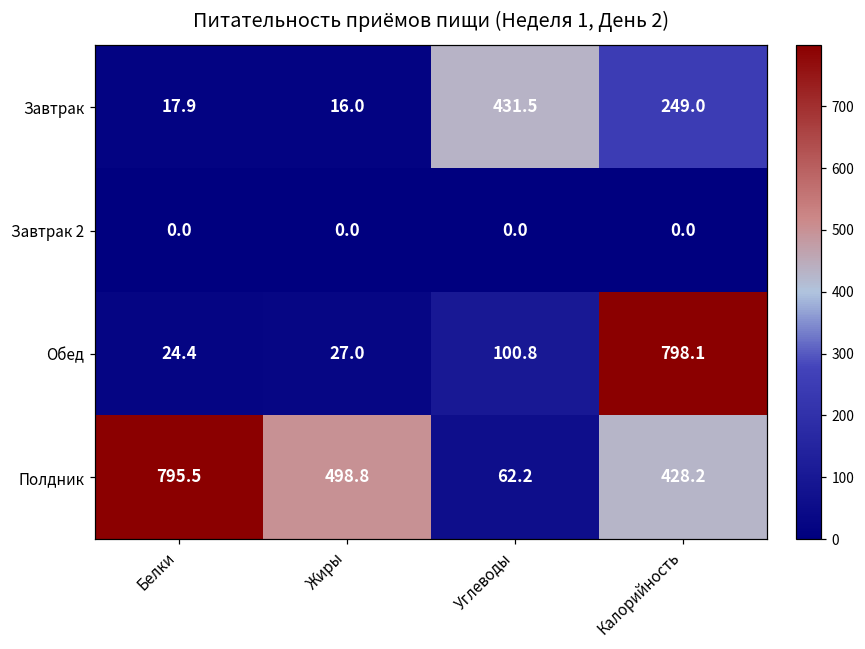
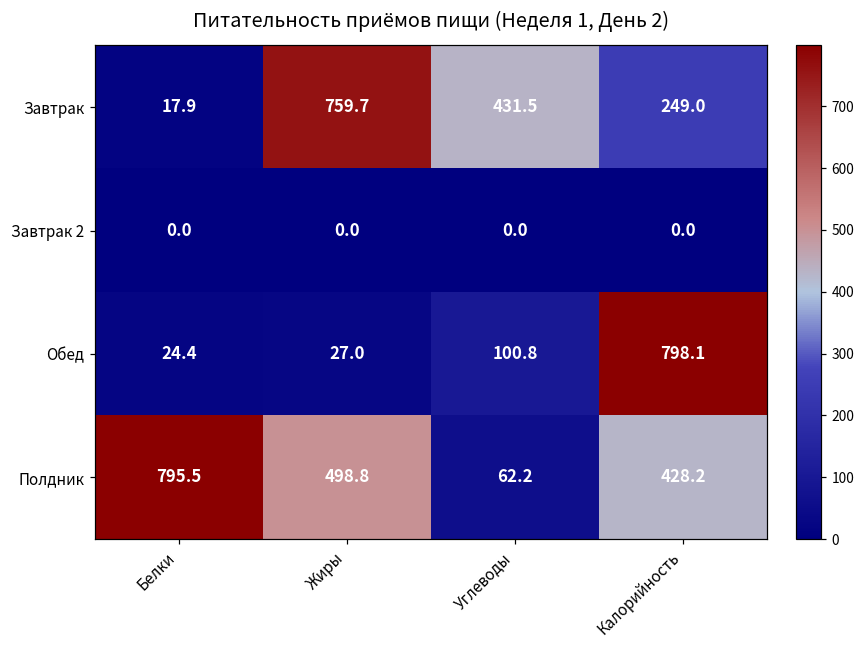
Завтрак, Жиры: 16.0 -> 759.7
